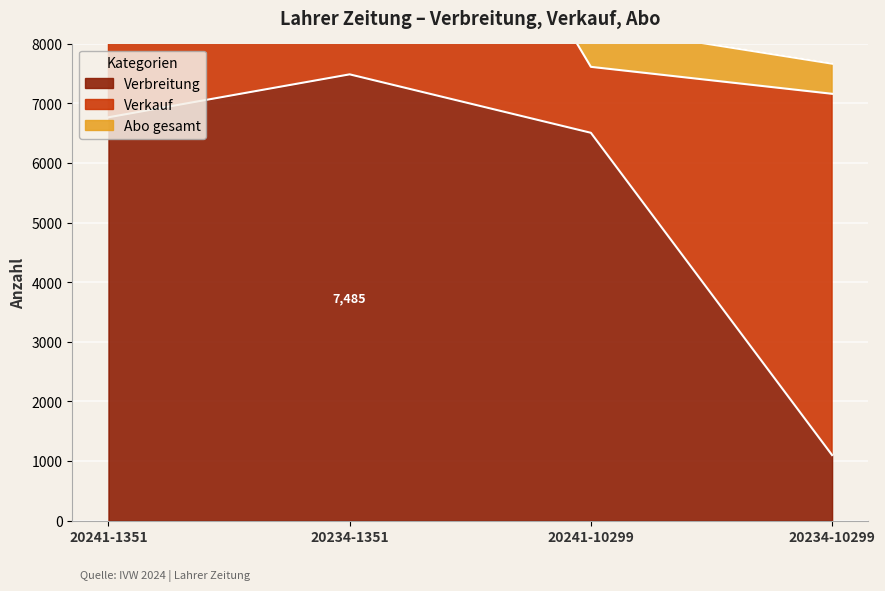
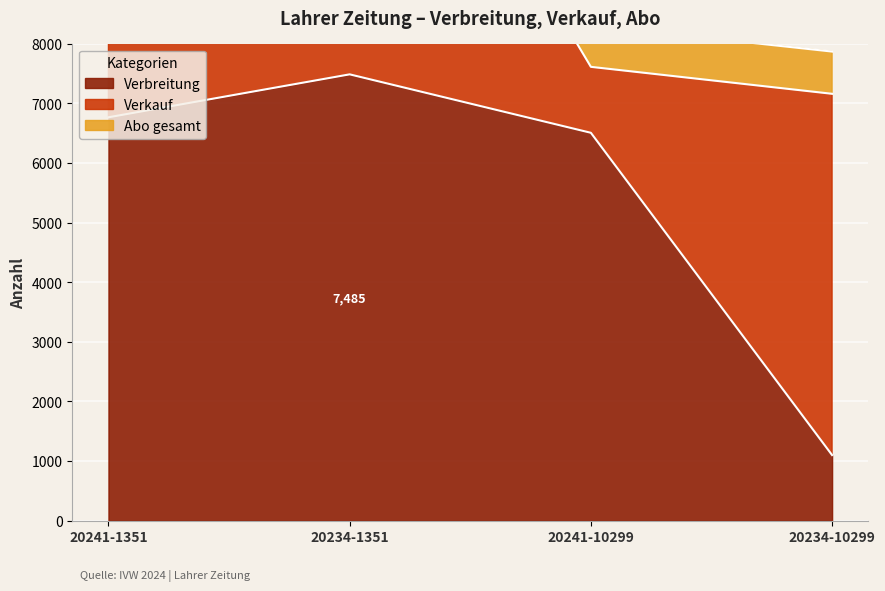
Abo gesamt, 20234-10299: 500 -> 700
